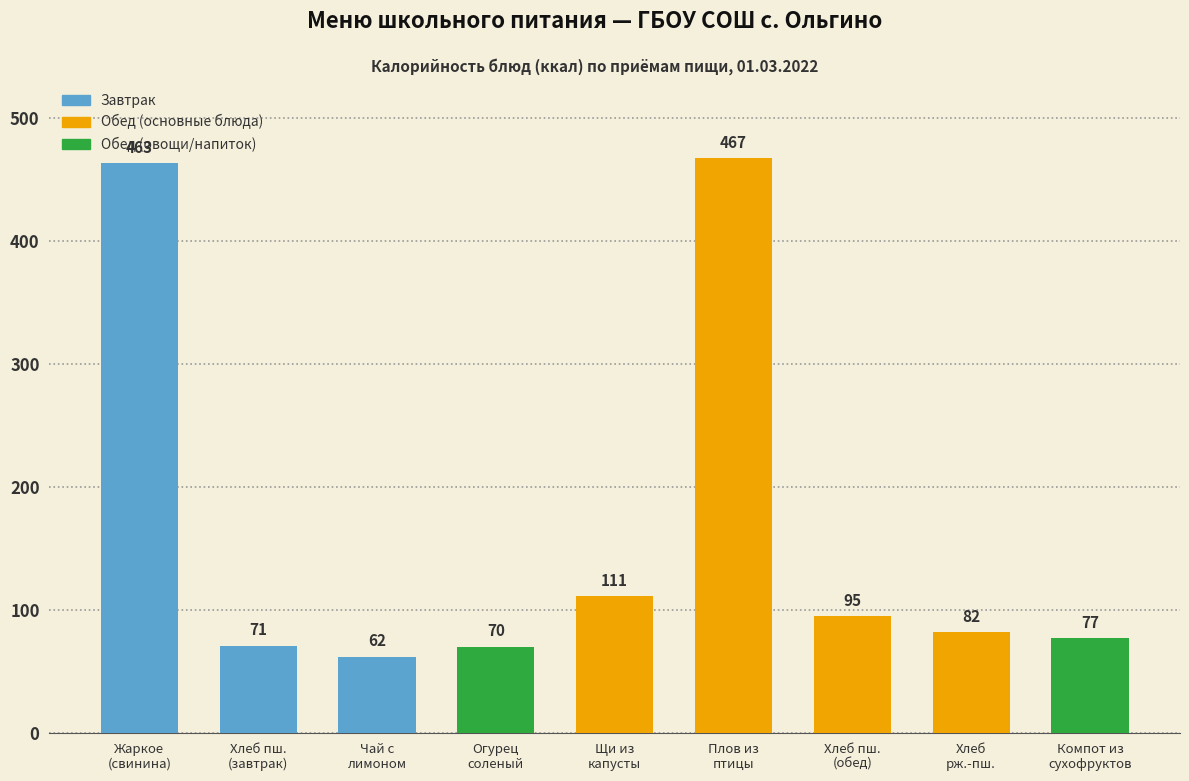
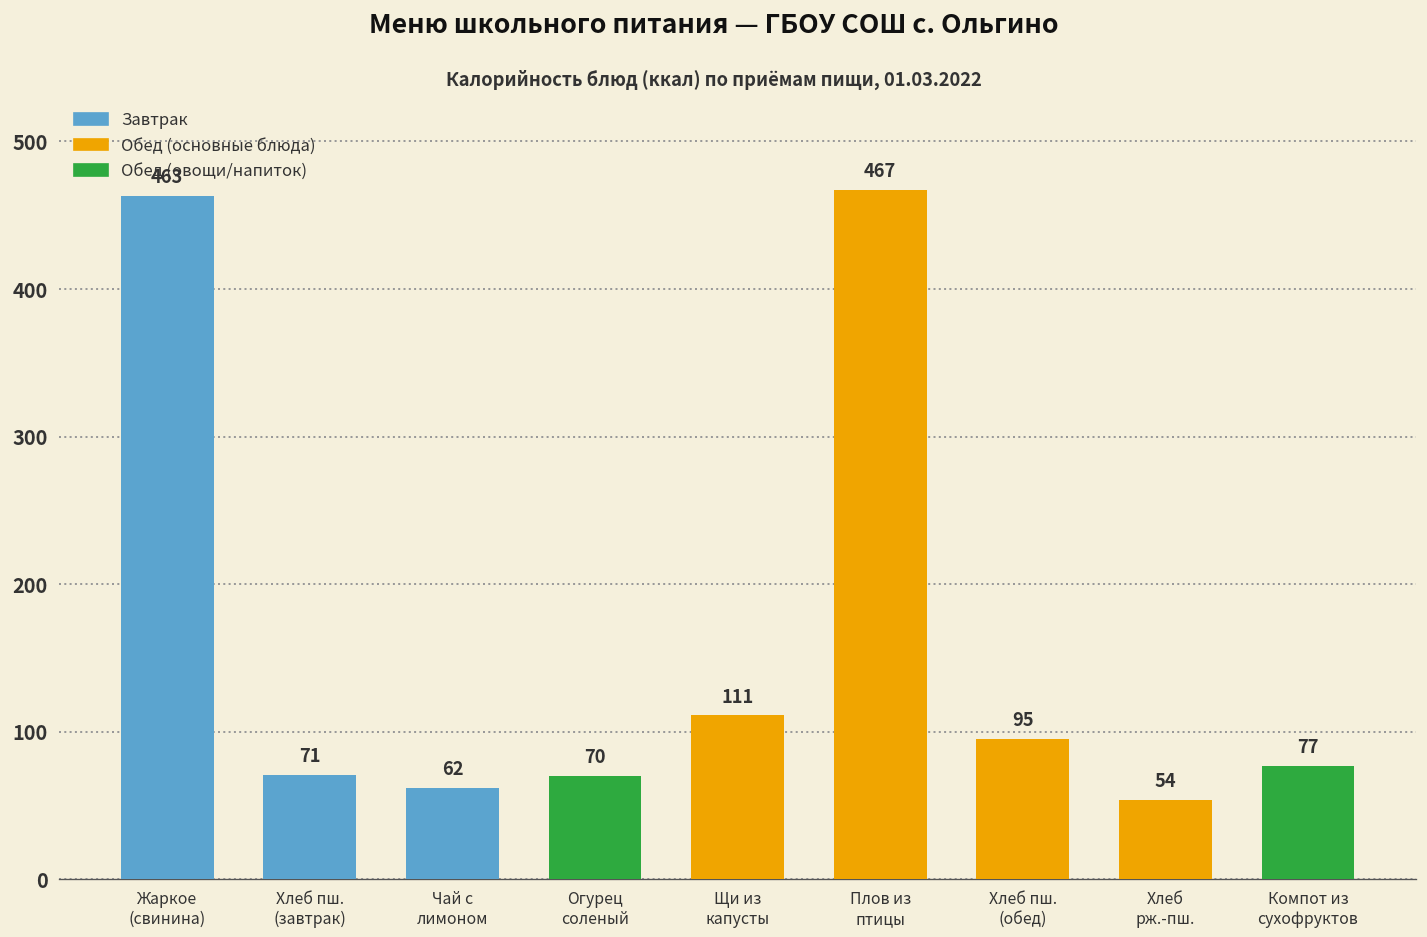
Хлеб рж.-пш.: 82 -> 54
